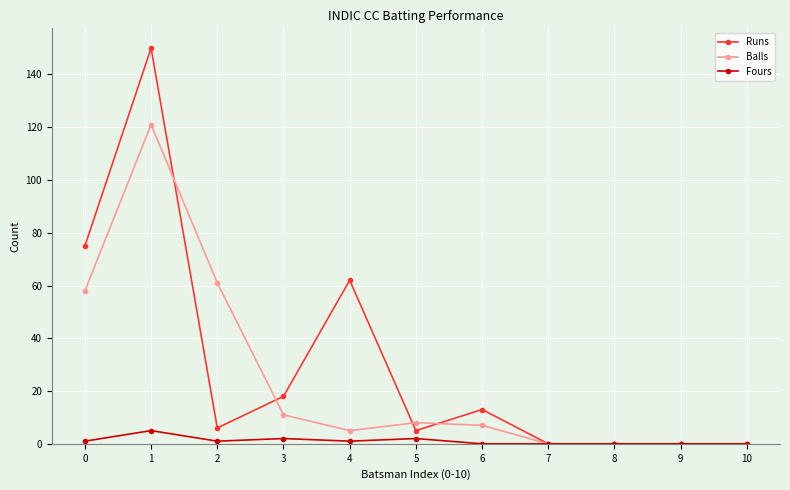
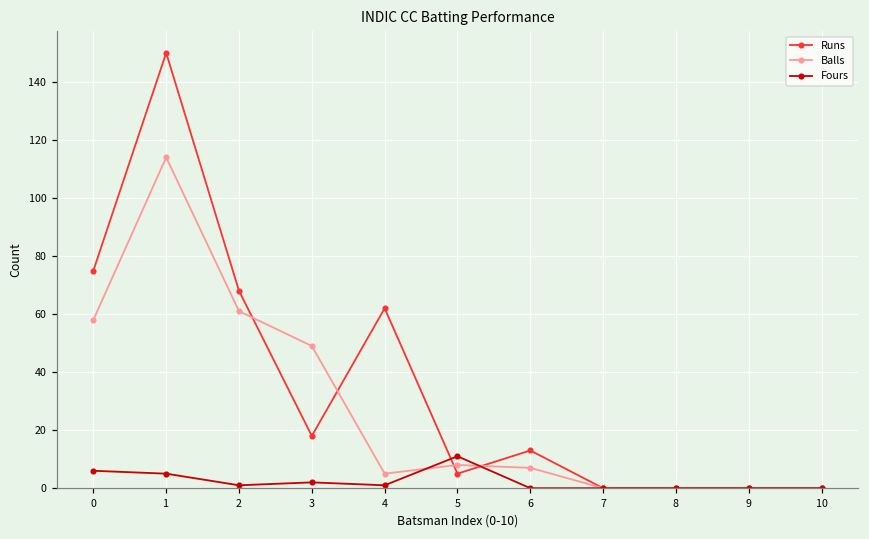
Fours, 0: 1 -> 6
Balls, 1: 121 -> 114
Runs, 2: 6 -> 68
Balls, 3: 11 -> 49
Fours, 5: 2 -> 11
